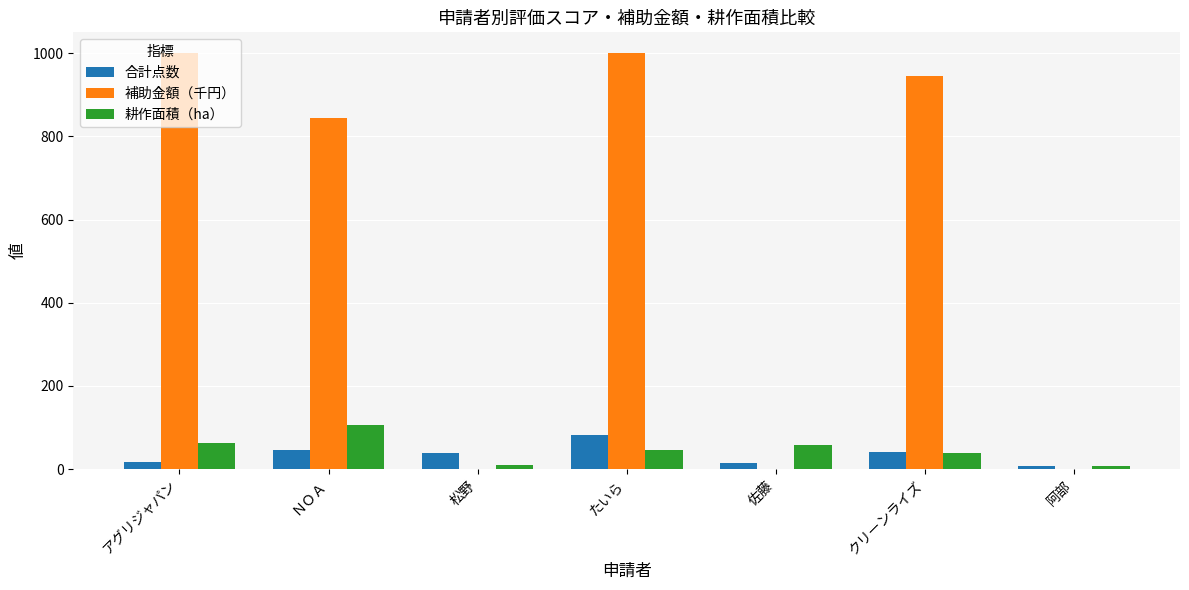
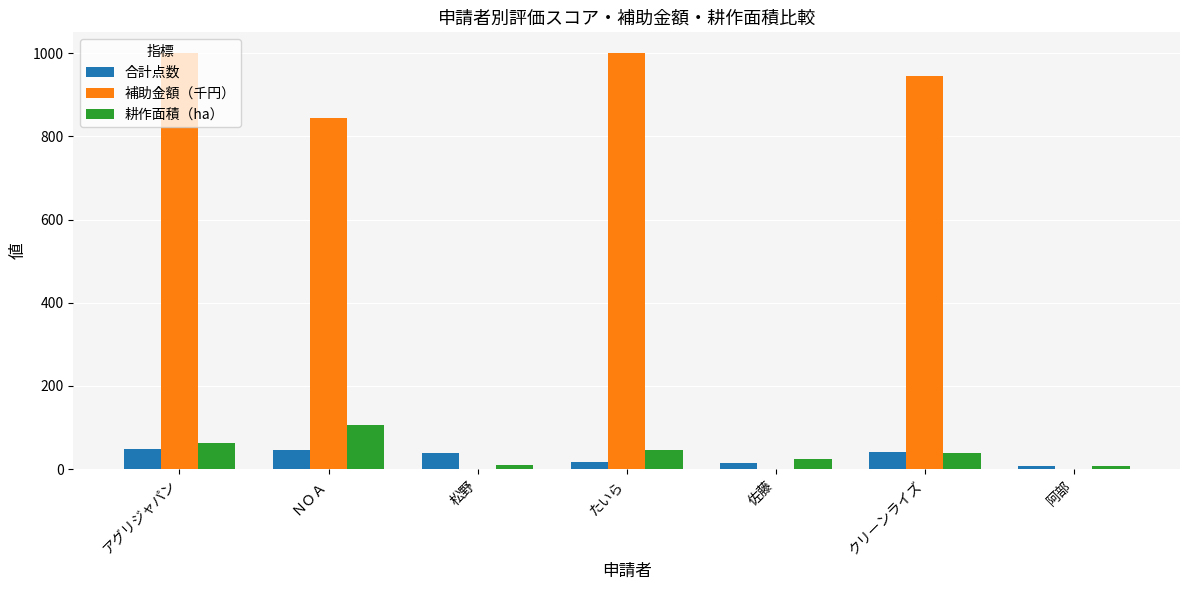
合計点数, アグリジャパン: 20 -> 50
合計点数, たいら: 80 -> 20
耕作面積（ha）, 佐藤: 60 -> 20
